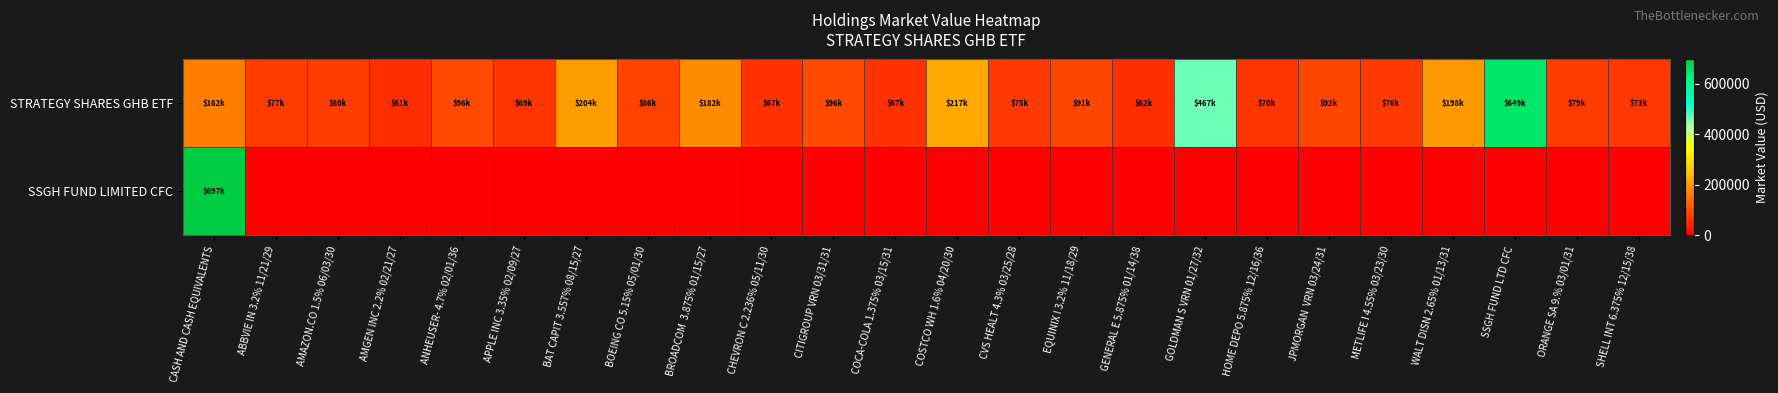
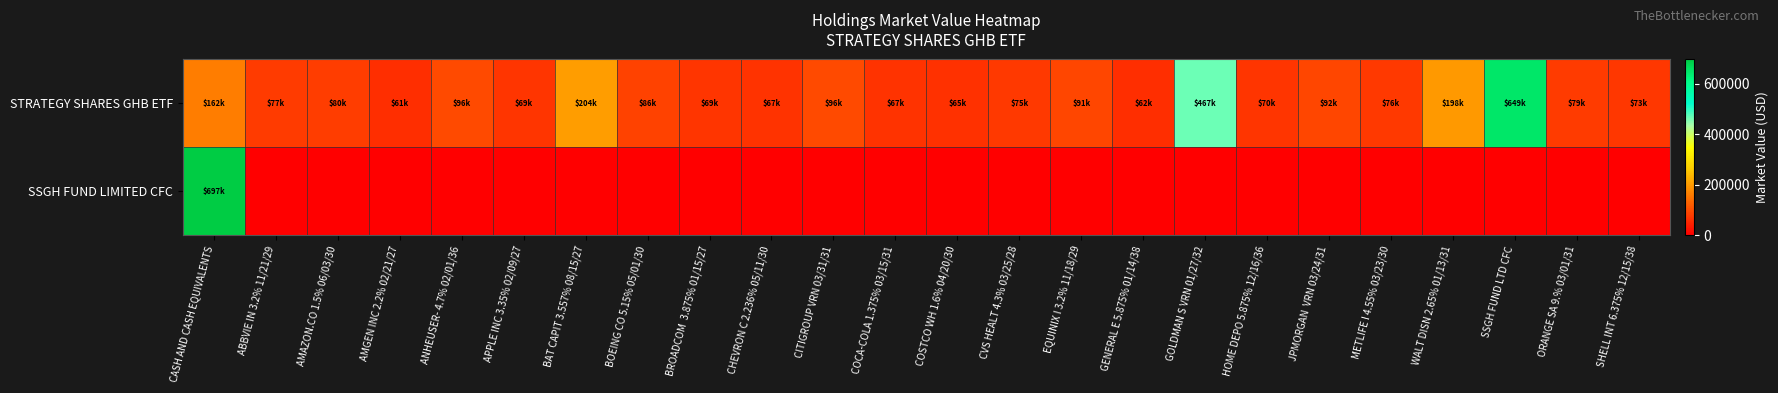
STRATEGY SHARES GHB ETF, BROADCOM 3.875% 01/15/27: $182k -> $69k
STRATEGY SHARES GHB ETF, COSTCO WH 1.6% 04/20/30: $217k -> $65k
